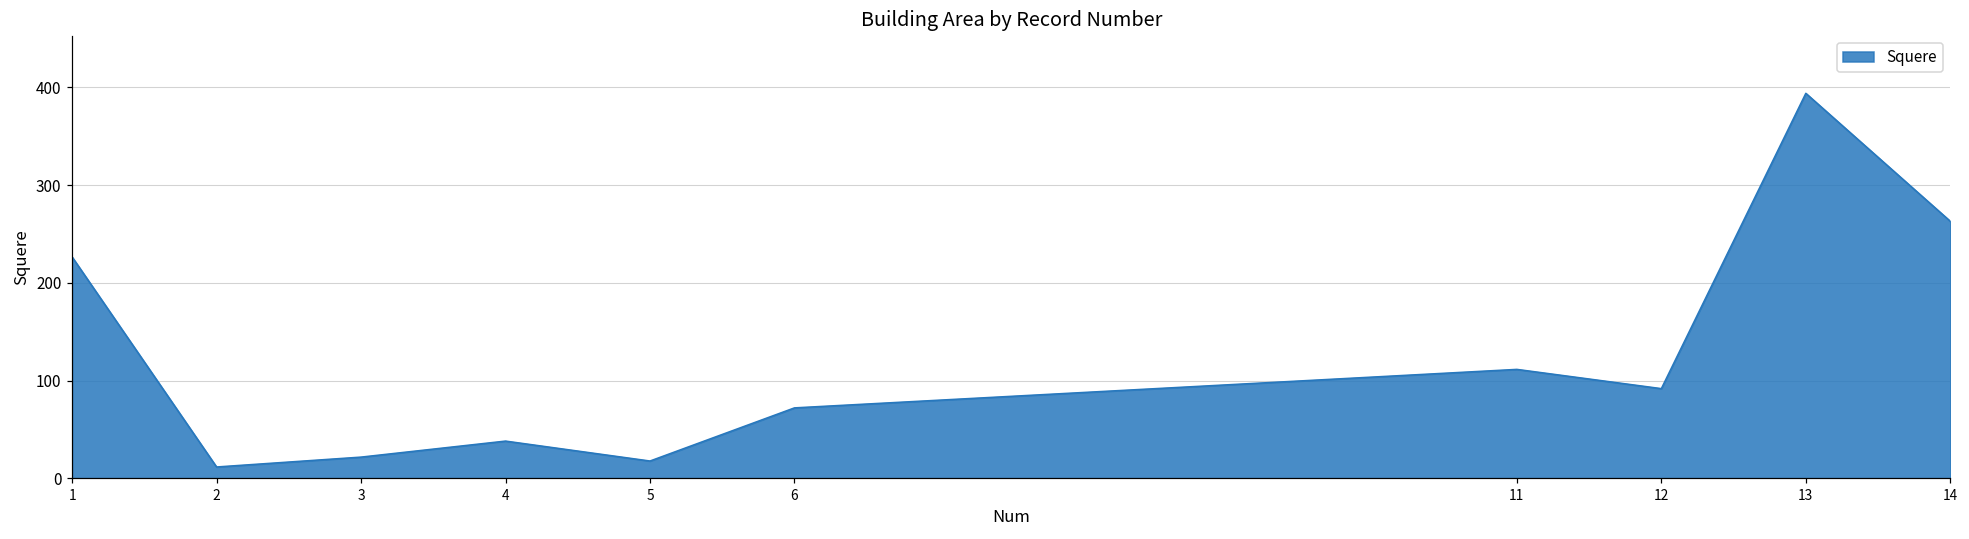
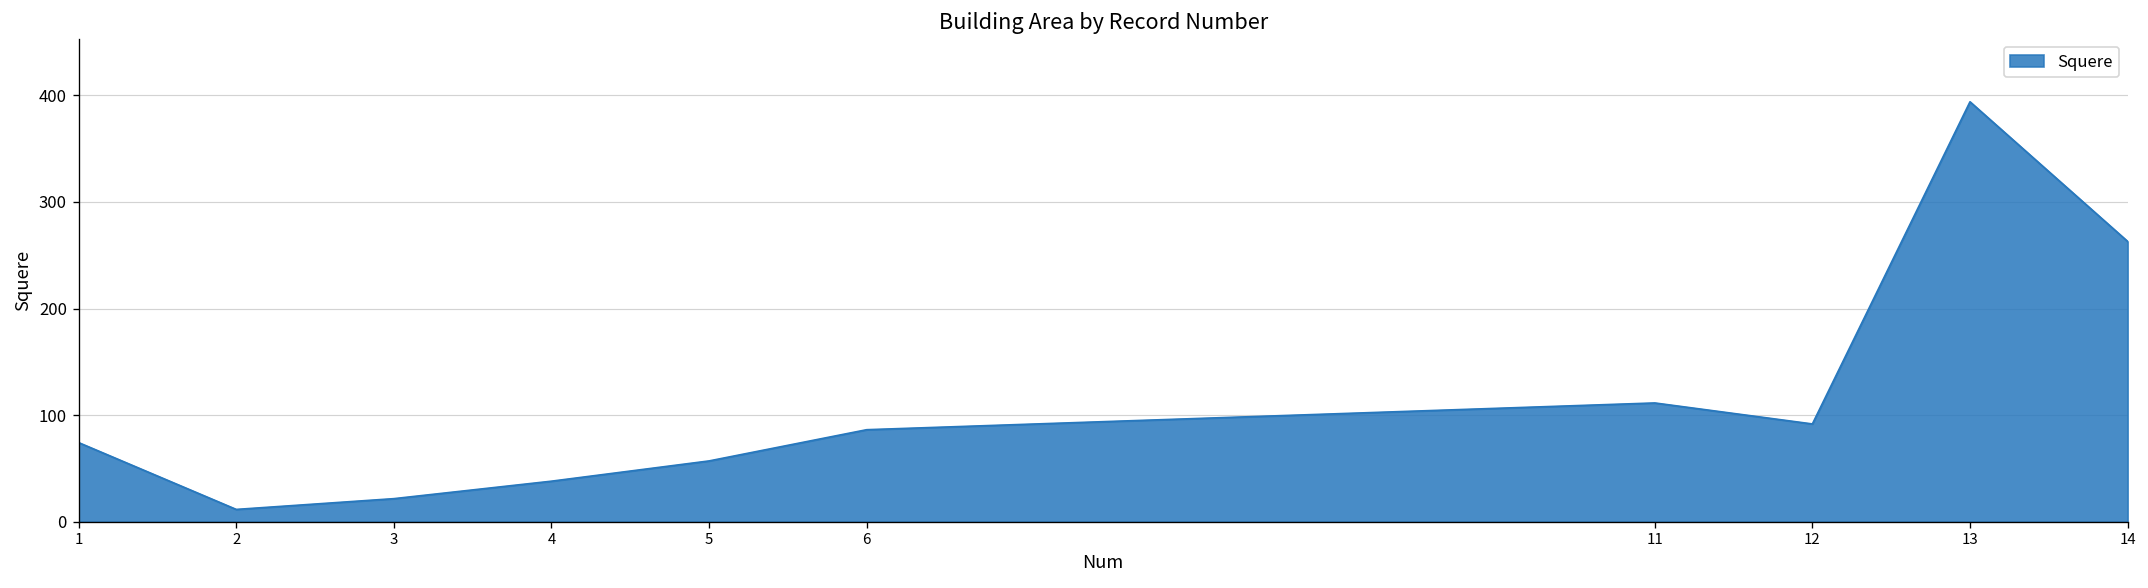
1: 230 -> 70
5: 20 -> 60
6: 70 -> 90
